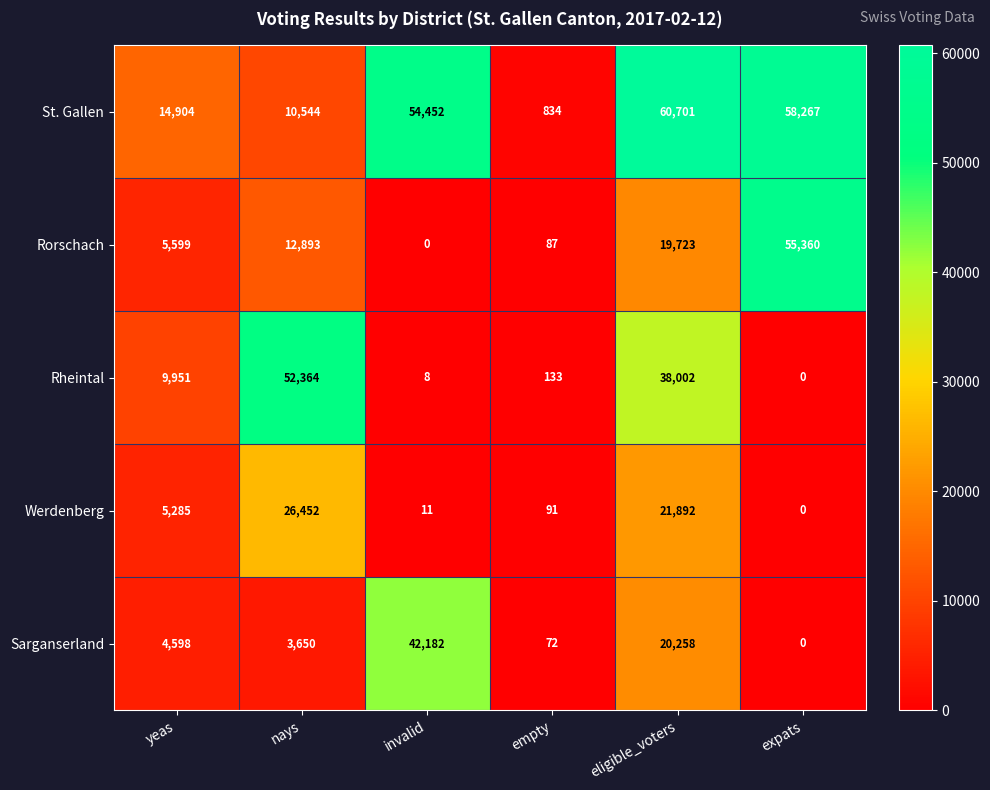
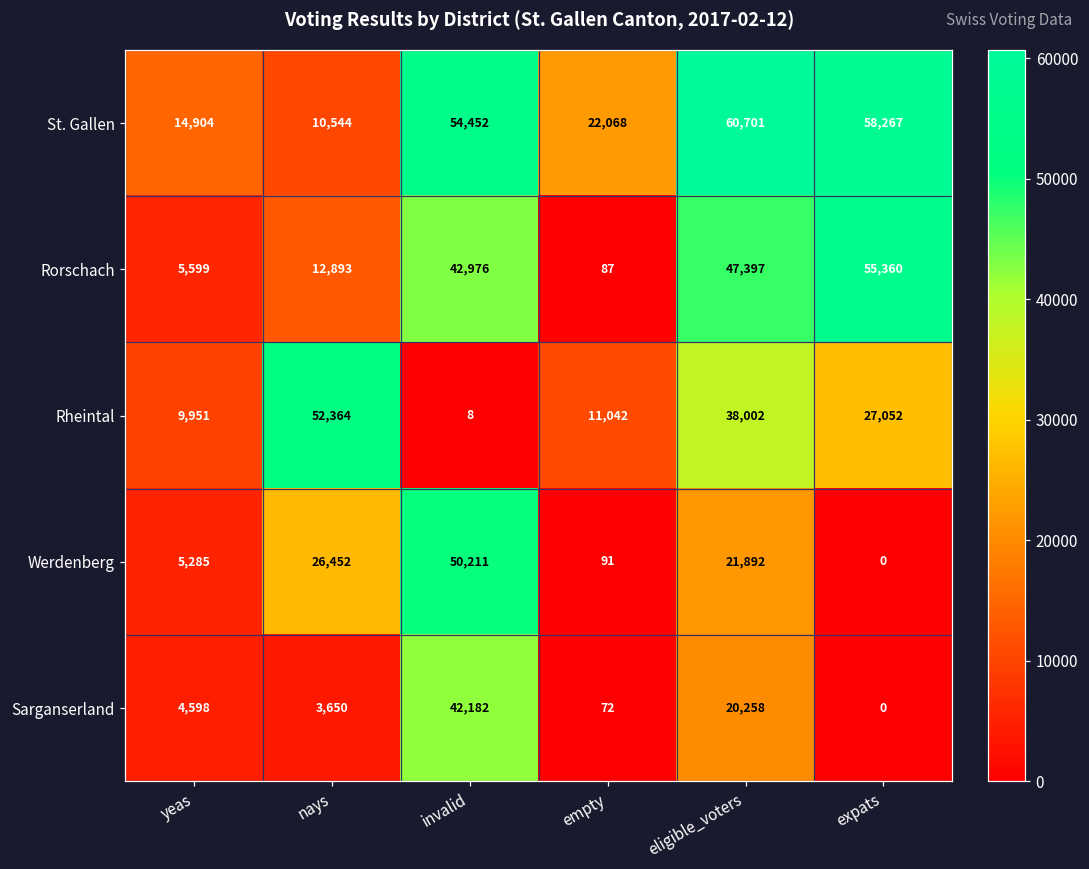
St. Gallen, empty: 834 -> 22,068
Rorschach, invalid: 0 -> 42,976
Rorschach, eligible_voters: 19,723 -> 47,397
Rheintal, empty: 133 -> 11,042
Rheintal, expats: 0 -> 27,052
Werdenberg, invalid: 11 -> 50,211
